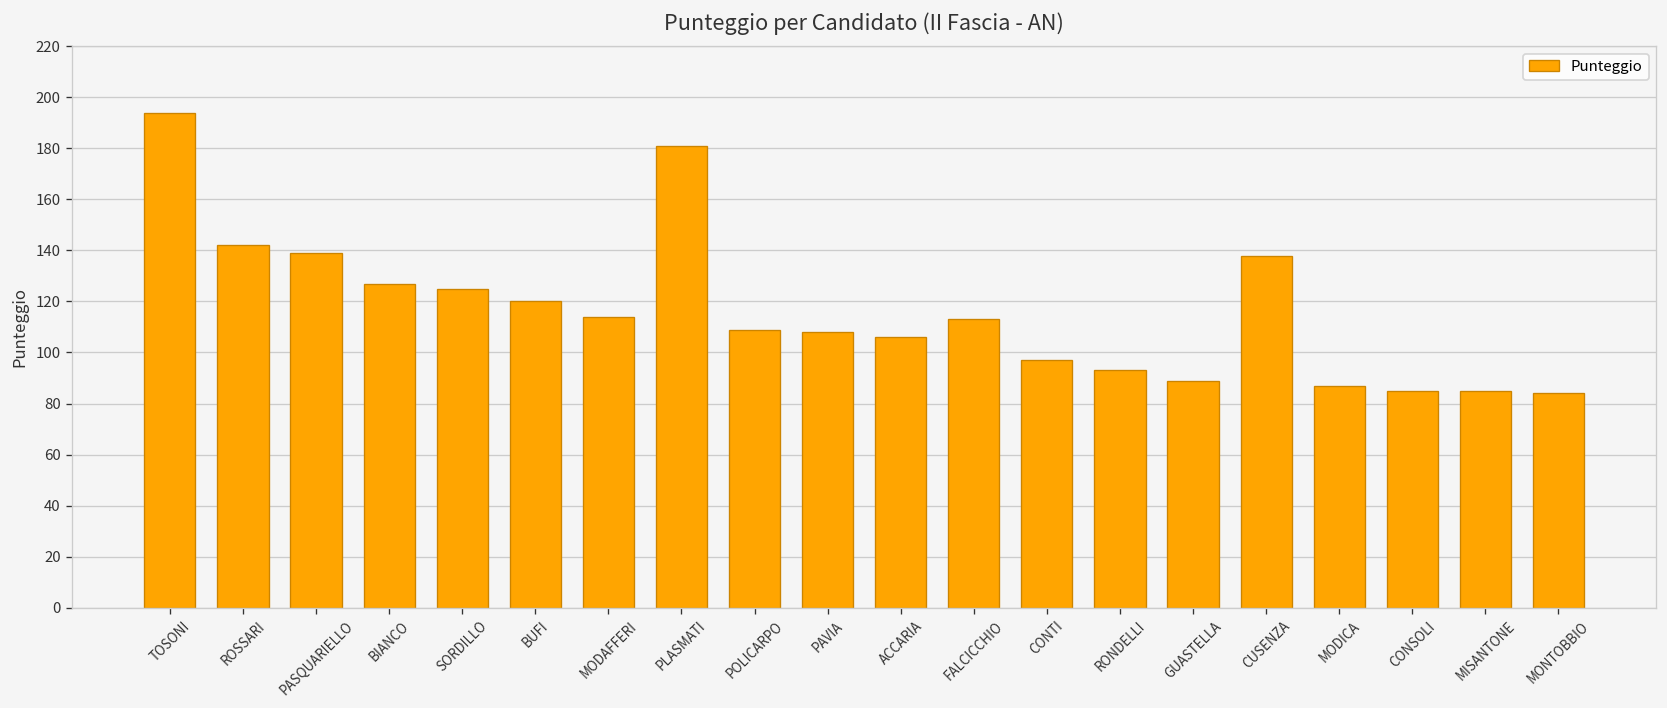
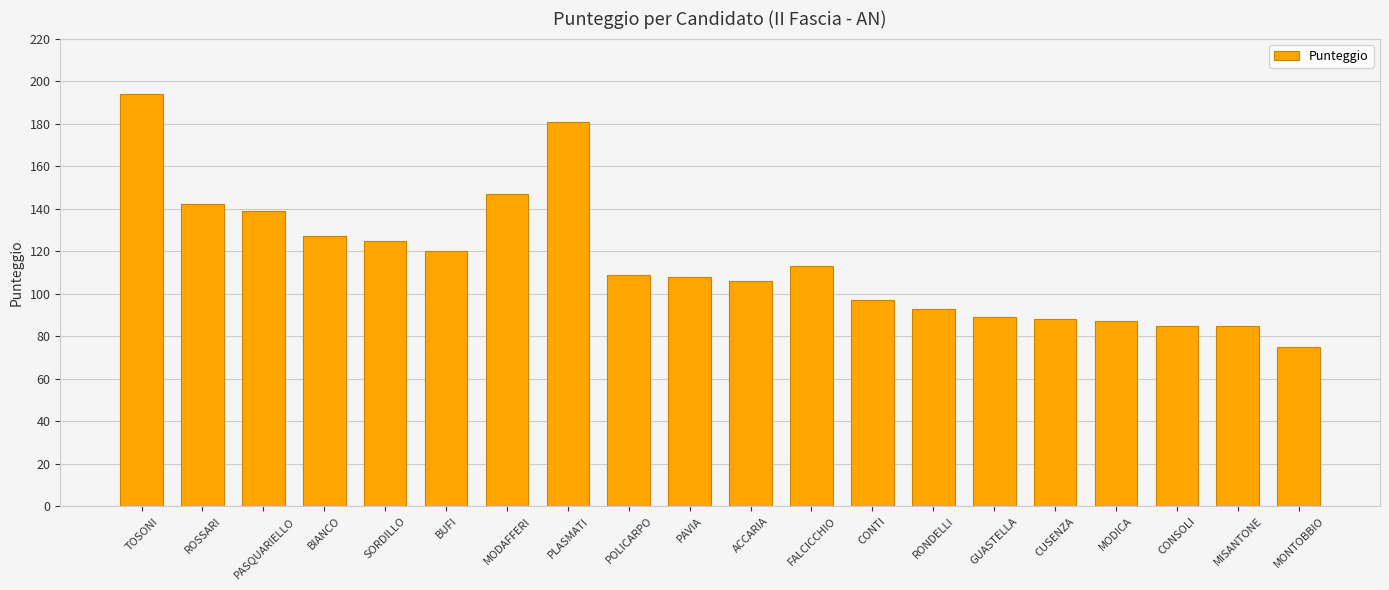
MODAFFERI: 114 -> 147
CUSENZA: 138 -> 88
MONTOBBIO: 84 -> 75
